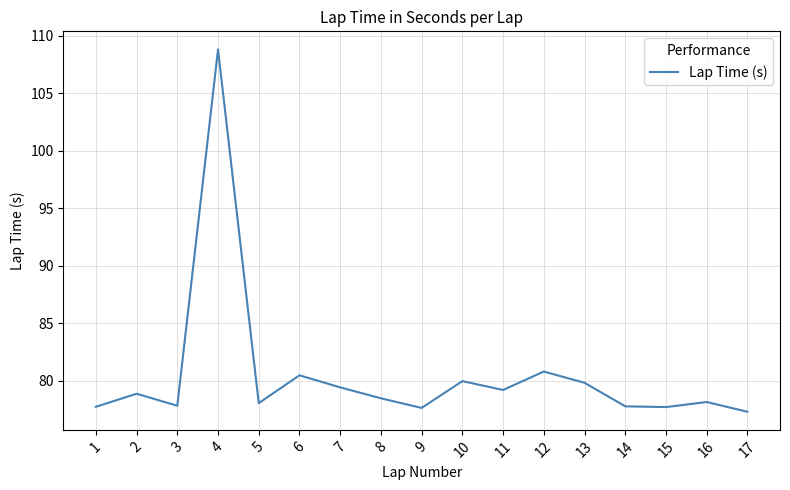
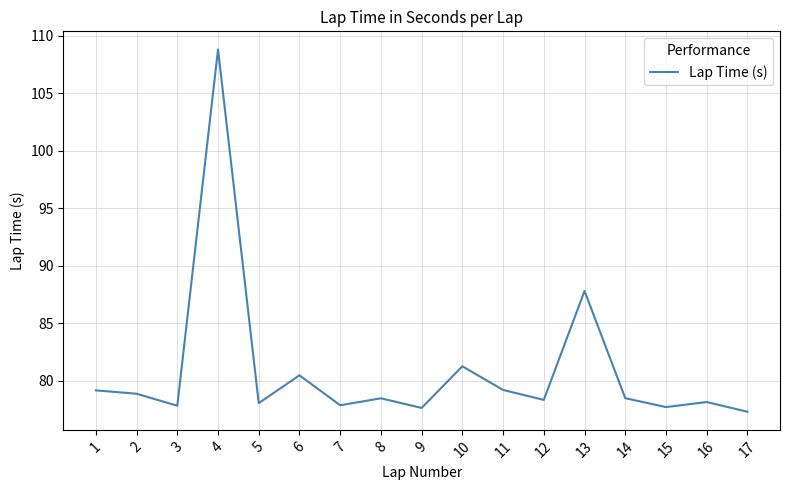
1: 77.7 -> 79.2
7: 79.4 -> 77.9
10: 80.0 -> 81.3
12: 80.8 -> 78.3
13: 79.8 -> 87.8
14: 77.8 -> 78.5
